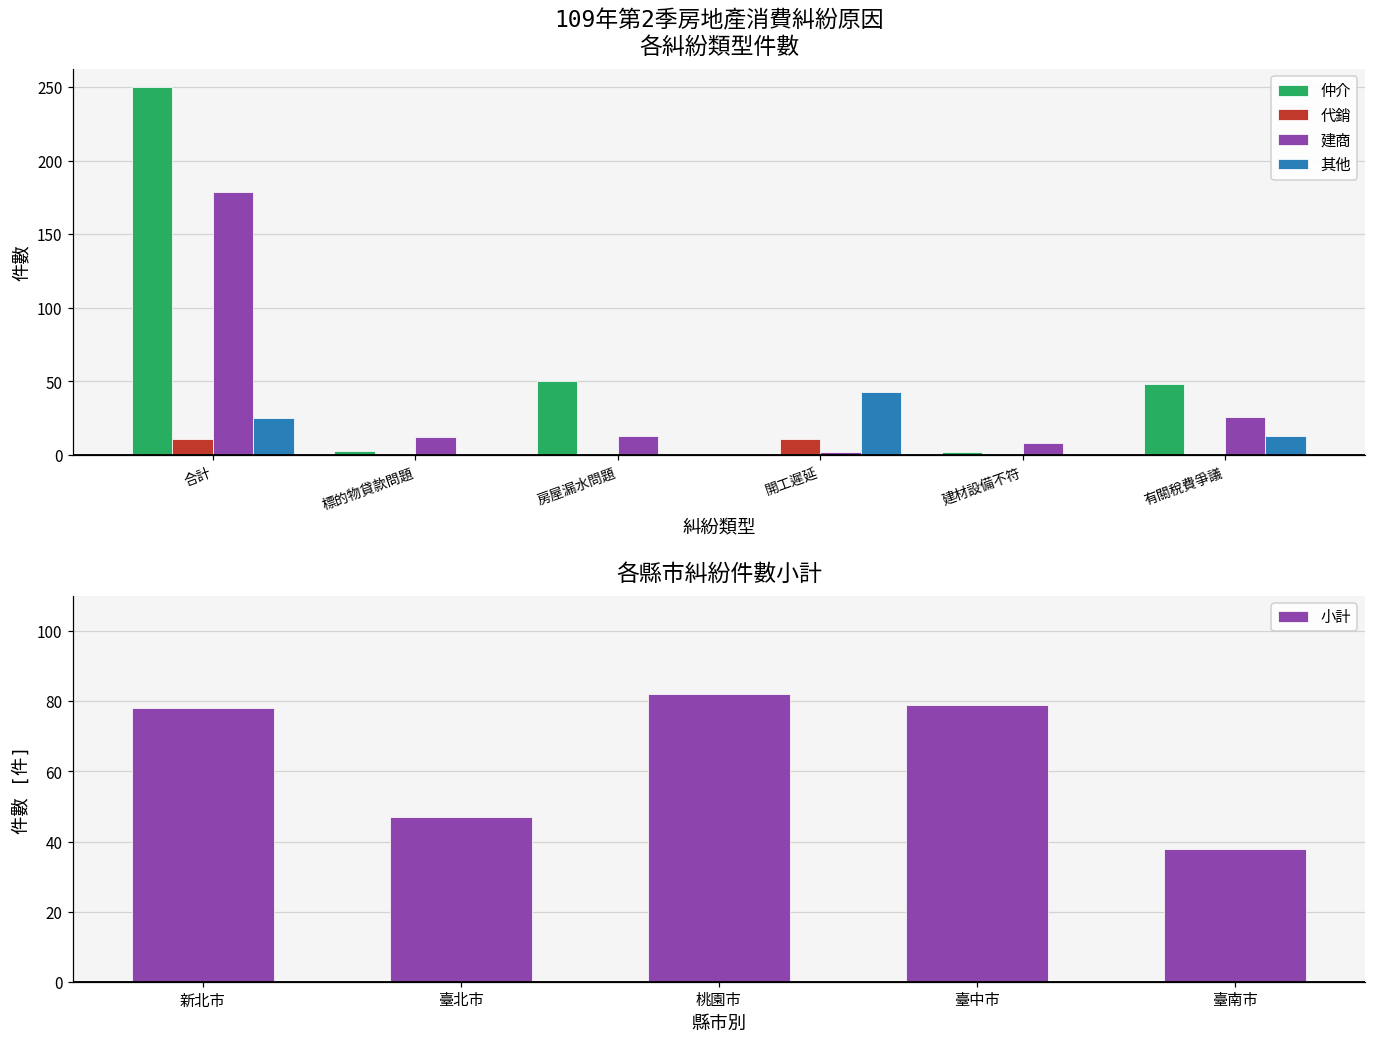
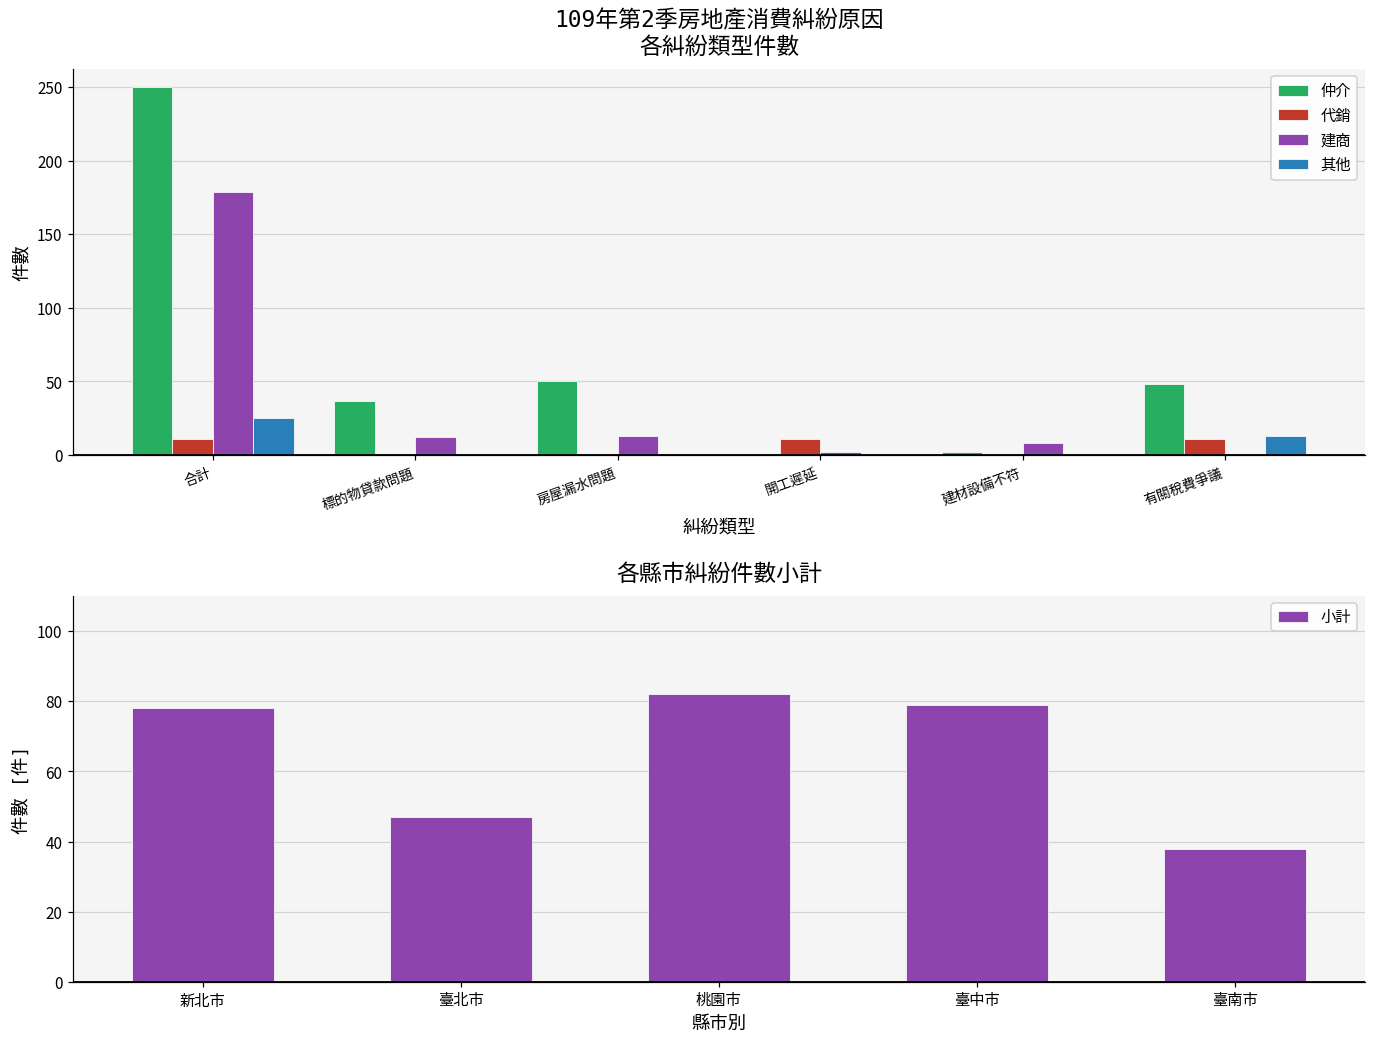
109年第2季房地產消費糾紛原因 各糾紛類型件數, 仲介, 標的物貸款問題: 3 -> 37
109年第2季房地產消費糾紛原因 各糾紛類型件數, 其他, 開工遲延: 43 -> 0
109年第2季房地產消費糾紛原因 各糾紛類型件數, 代銷, 有關稅費爭議: 0 -> 11
109年第2季房地產消費糾紛原因 各糾紛類型件數, 建商, 有關稅費爭議: 26 -> 0
